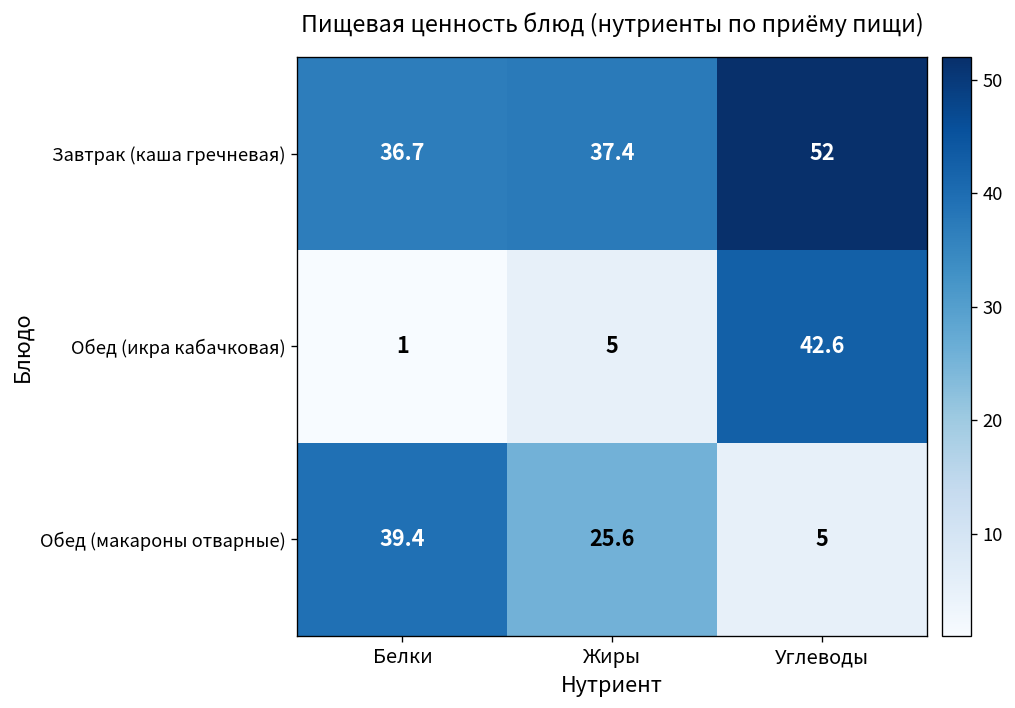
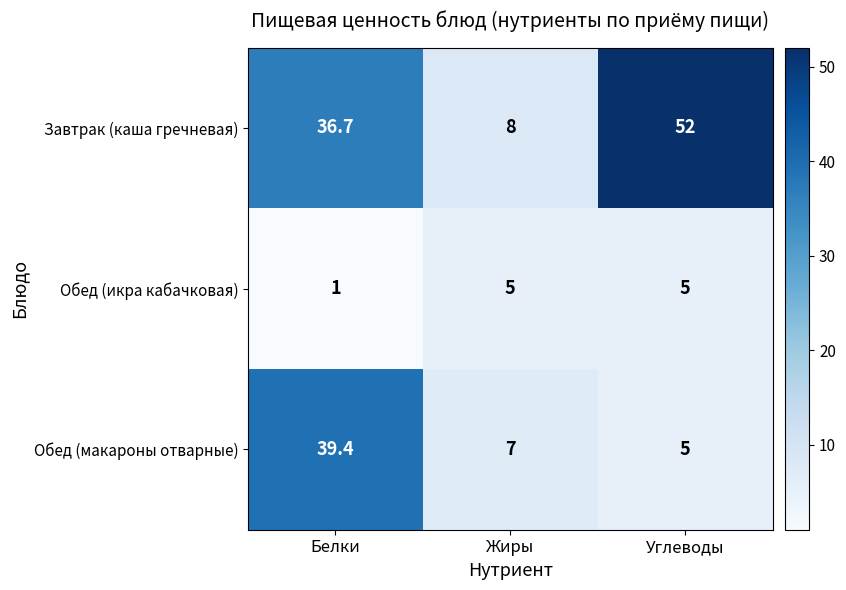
Завтрак (каша гречневая), Жиры: 37.4 -> 8
Обед (икра кабачковая), Углеводы: 42.6 -> 5
Обед (макароны отварные), Жиры: 25.6 -> 7
